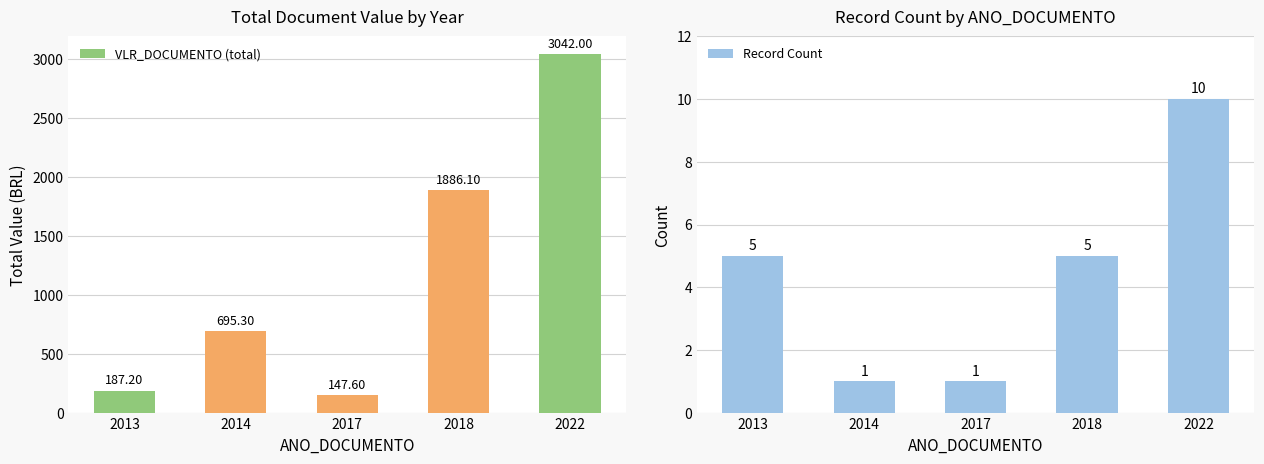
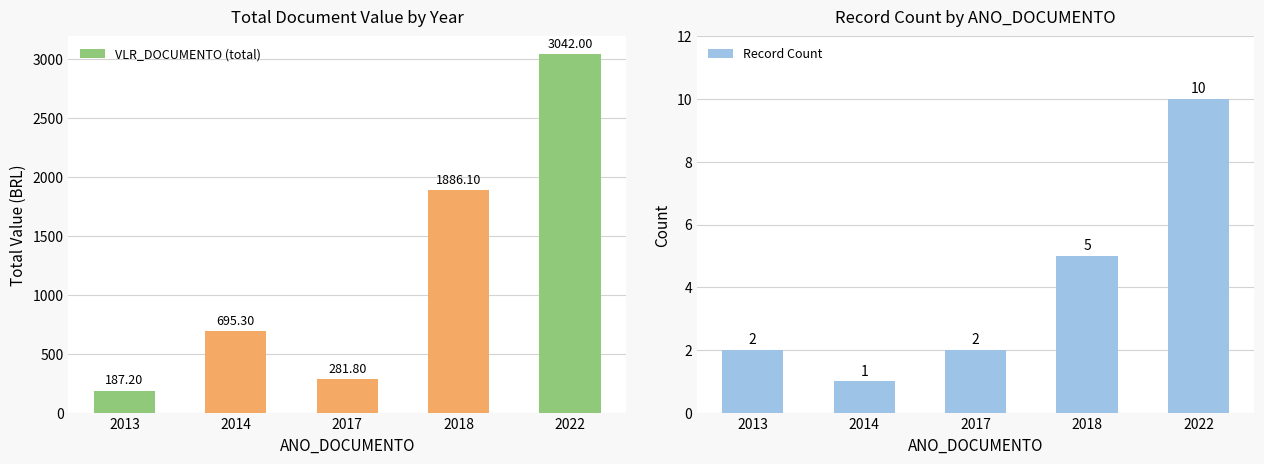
Total Document Value by Year, 2017: 147.60 -> 281.80
Record Count by ANO_DOCUMENTO, 2013: 5 -> 2
Record Count by ANO_DOCUMENTO, 2017: 1 -> 2
